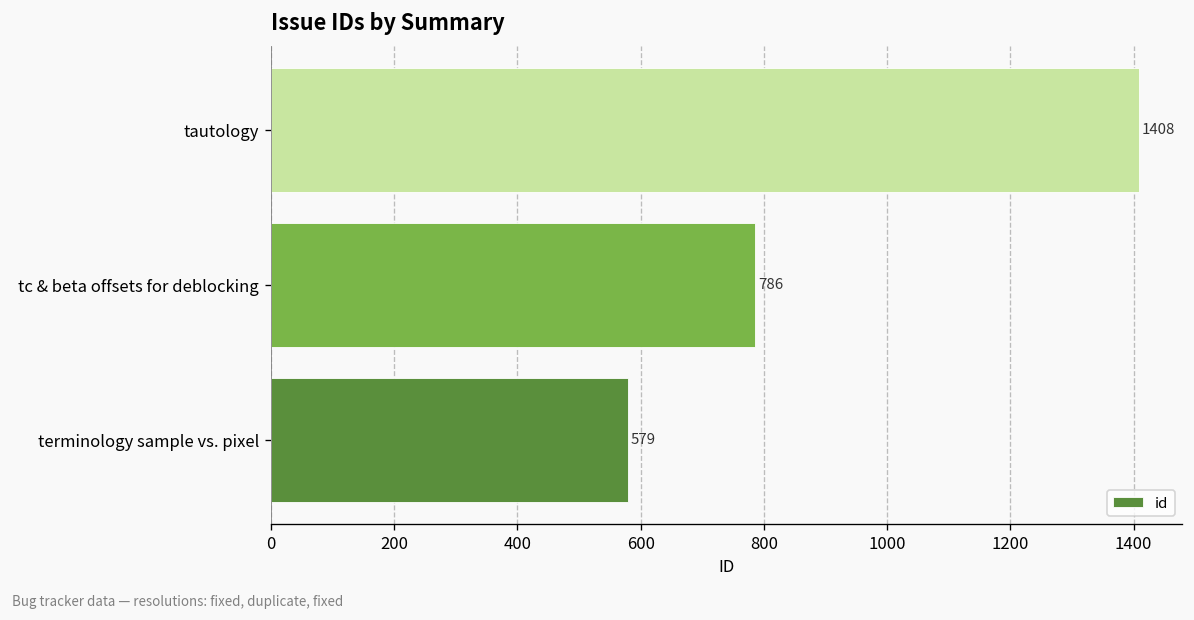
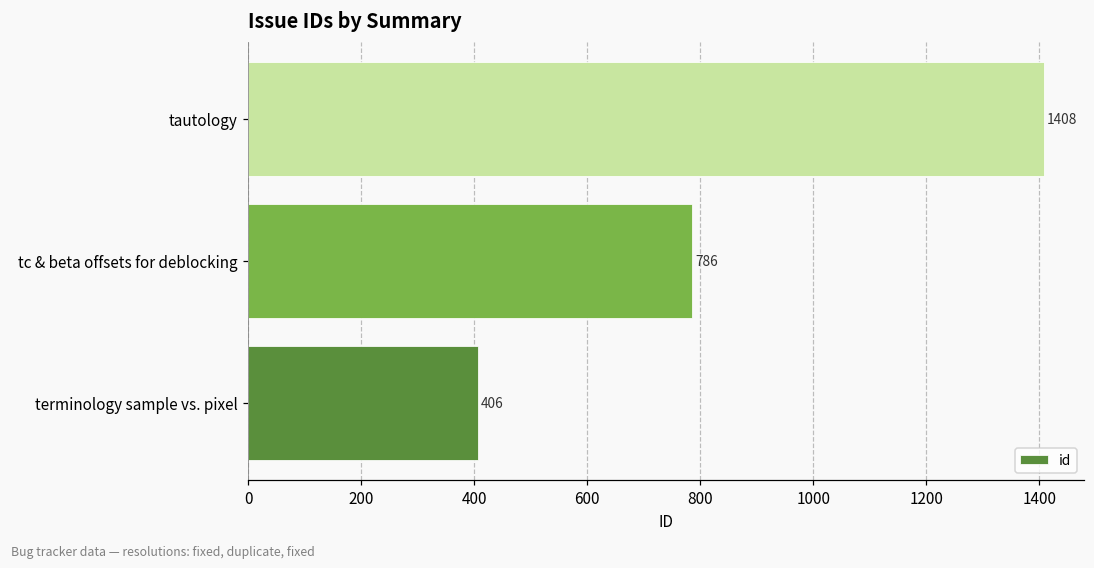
terminology sample vs. pixel: 579 -> 406
